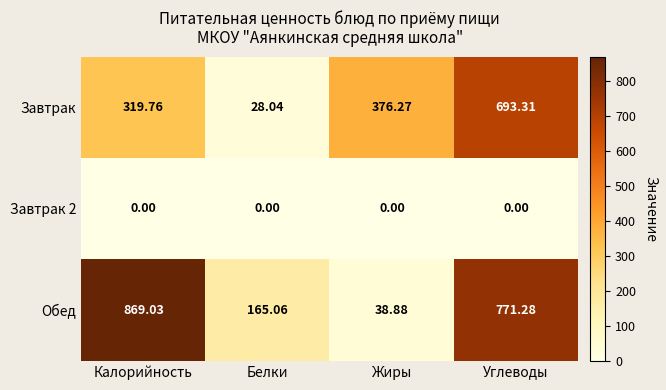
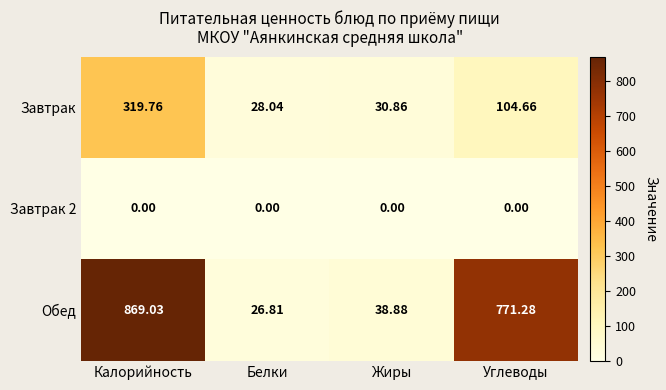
Завтрак, Жиры: 376.27 -> 30.86
Завтрак, Углеводы: 693.31 -> 104.66
Обед, Белки: 165.06 -> 26.81
